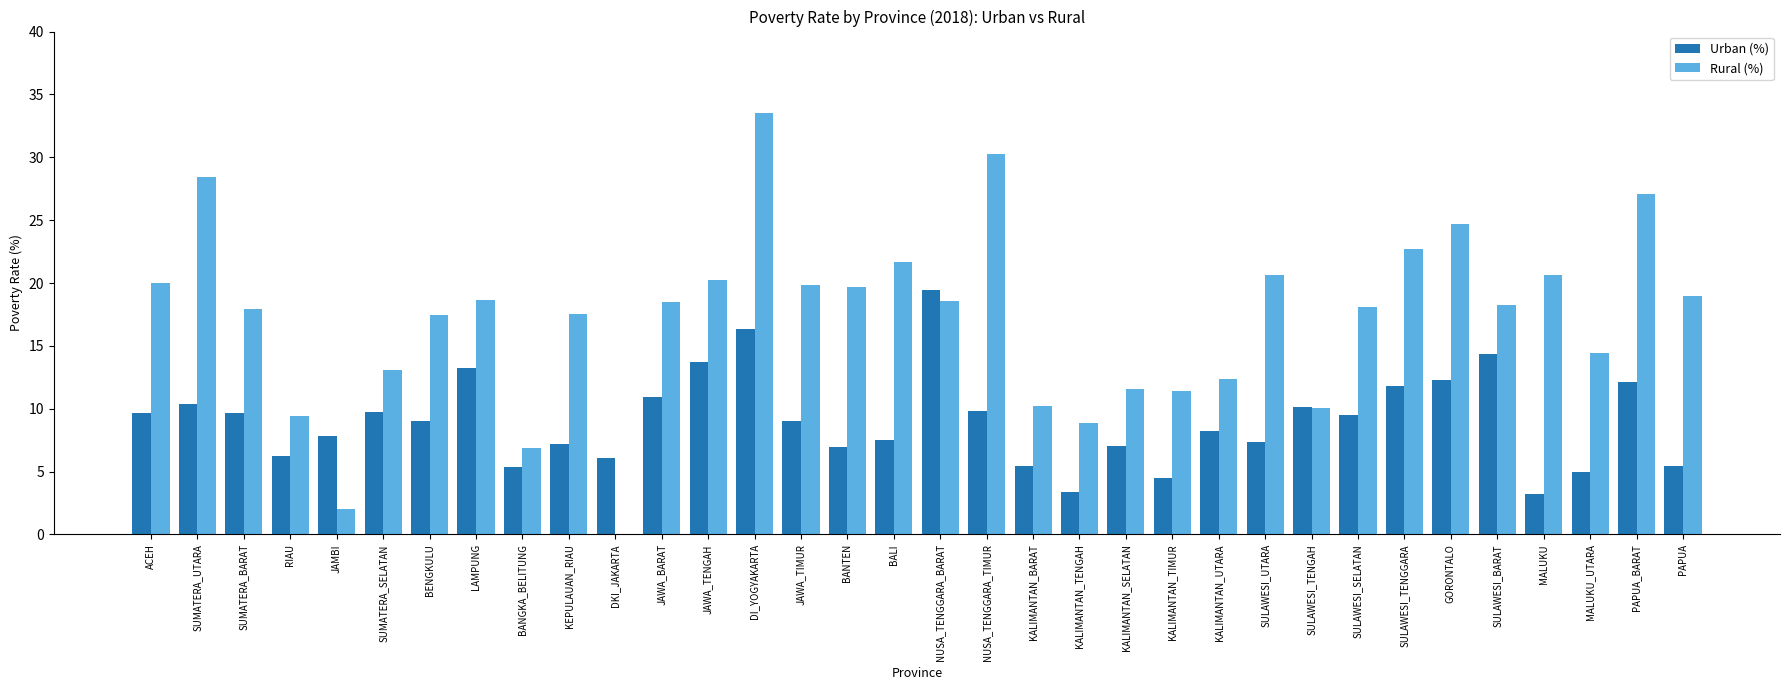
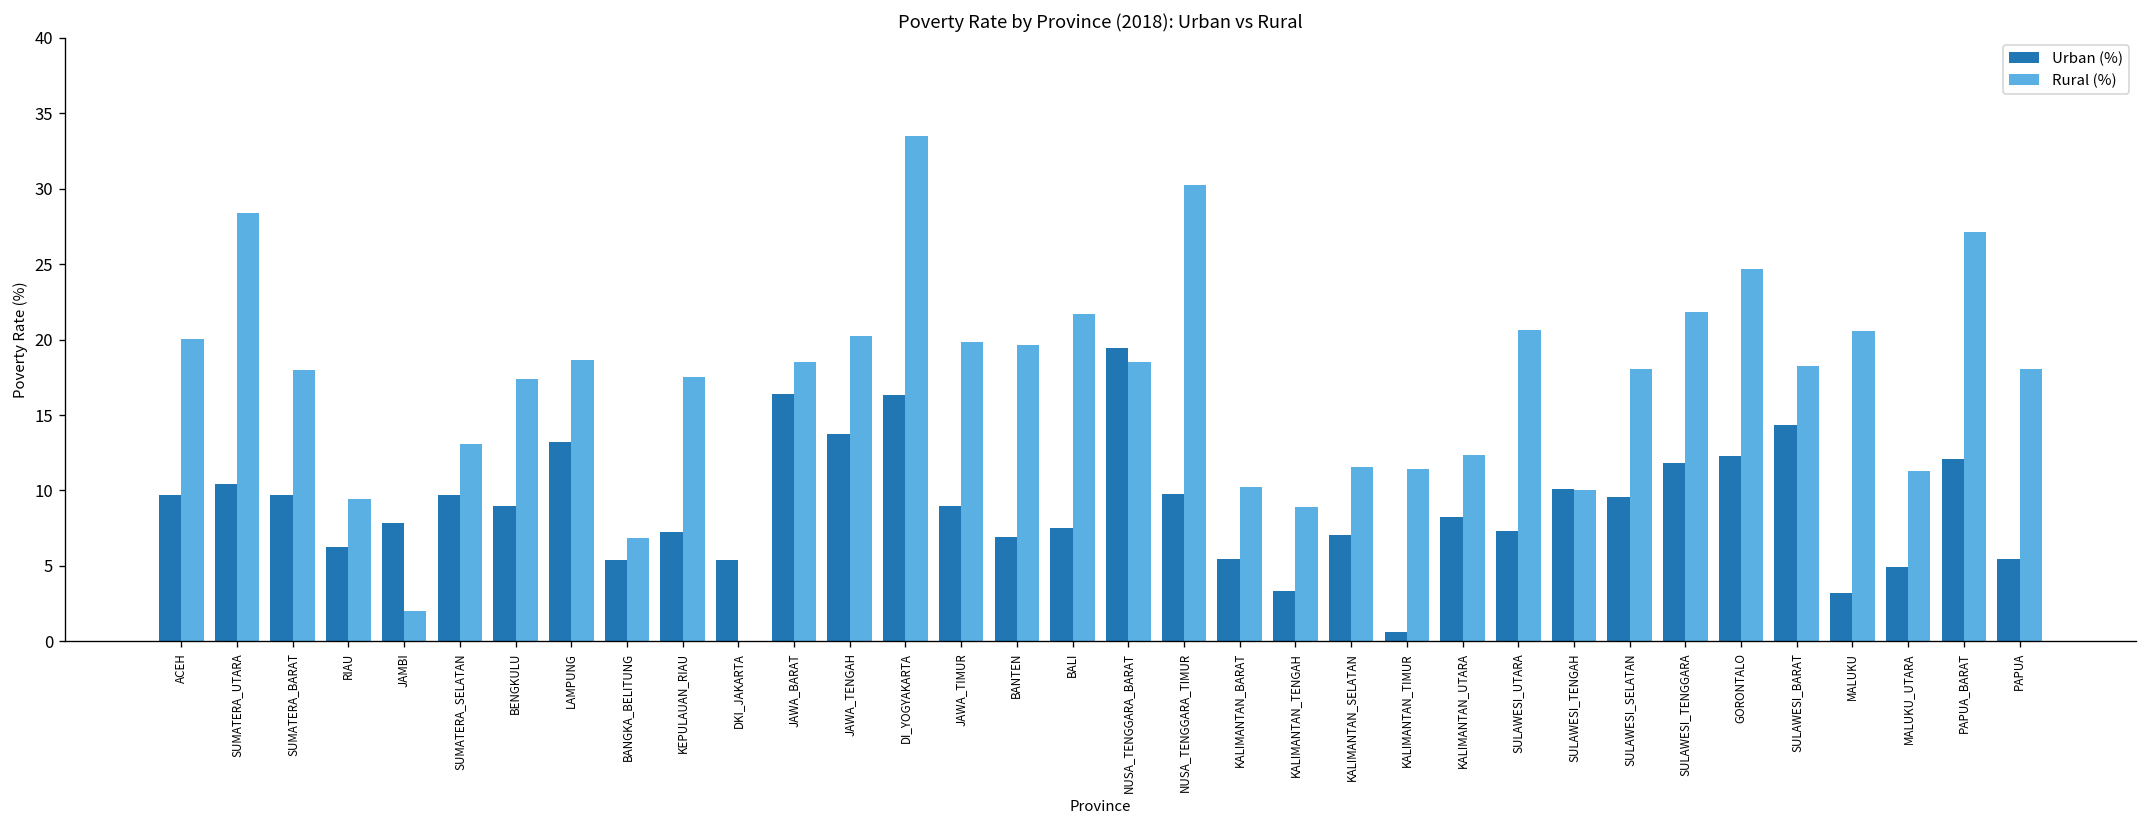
Urban (%), DKI_JAKARTA: 6.1 -> 5.4
Urban (%), JAWA_BARAT: 10.9 -> 16.4
Urban (%), KALIMANTAN_TIMUR: 4.5 -> 0.7
Rural (%), SULAWESI_TENGGARA: 22.7 -> 21.8
Rural (%), MALUKU_UTARA: 14.4 -> 11.3
Rural (%), PAPUA: 19.0 -> 18.1
